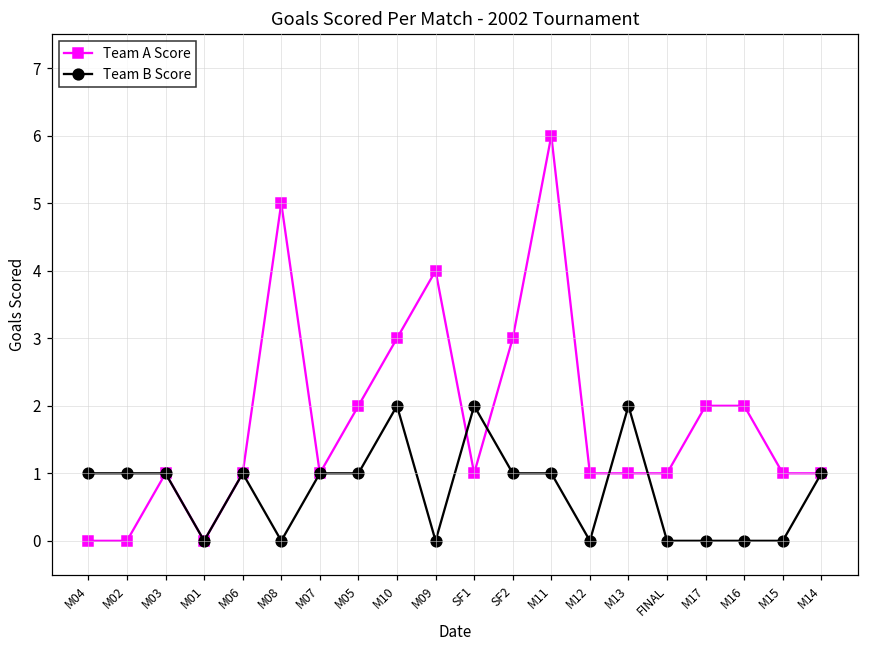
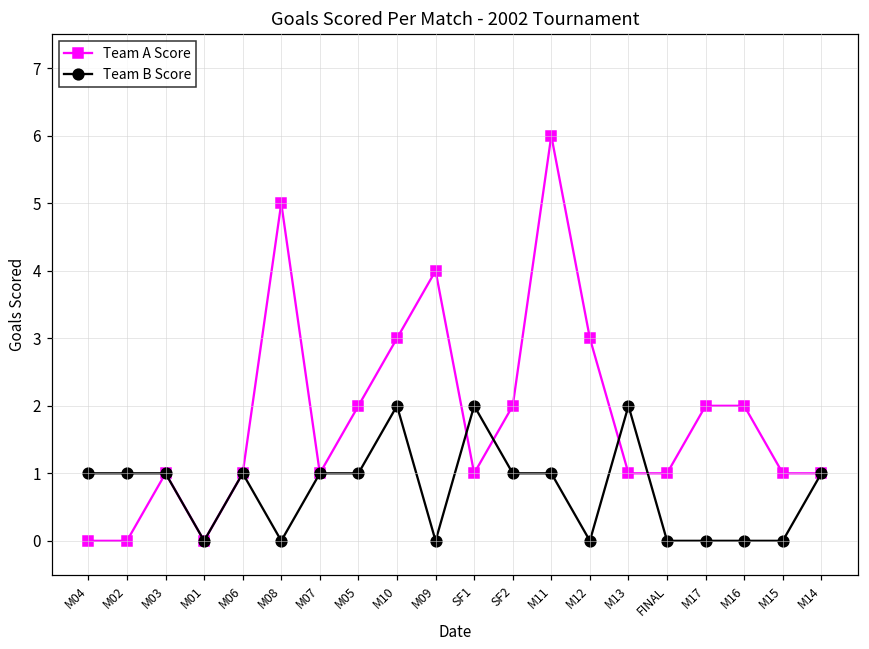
Team A Score, SF2: 3 -> 2
Team A Score, M12: 1 -> 3
